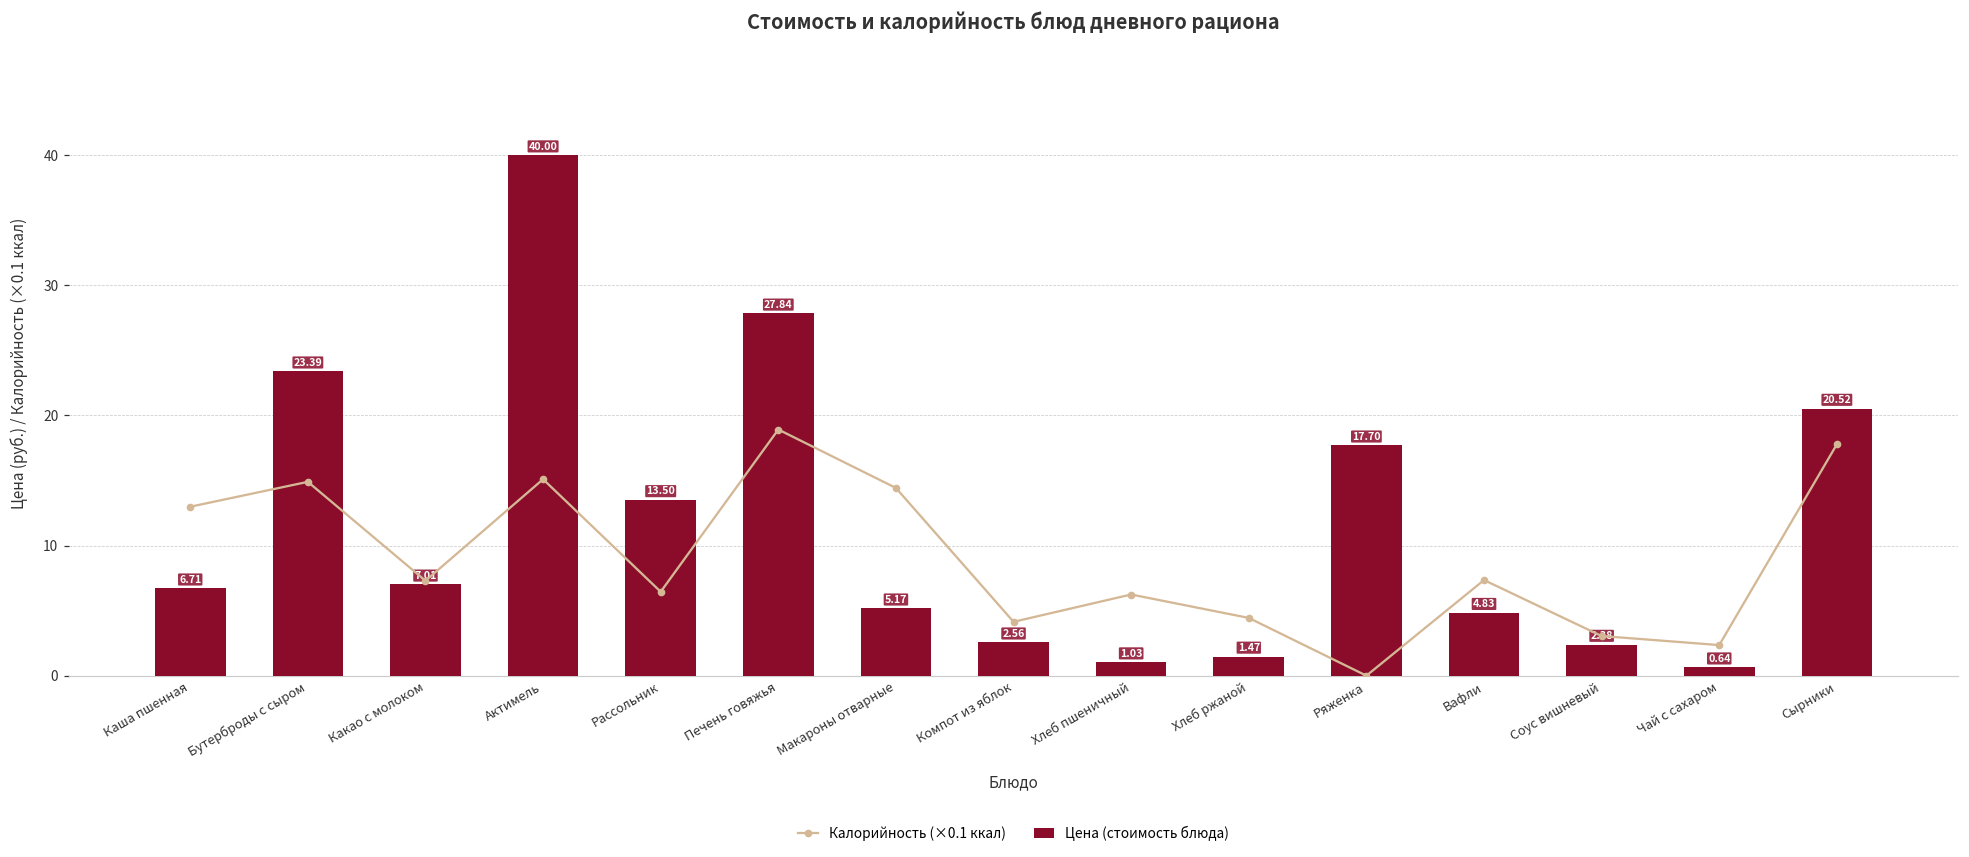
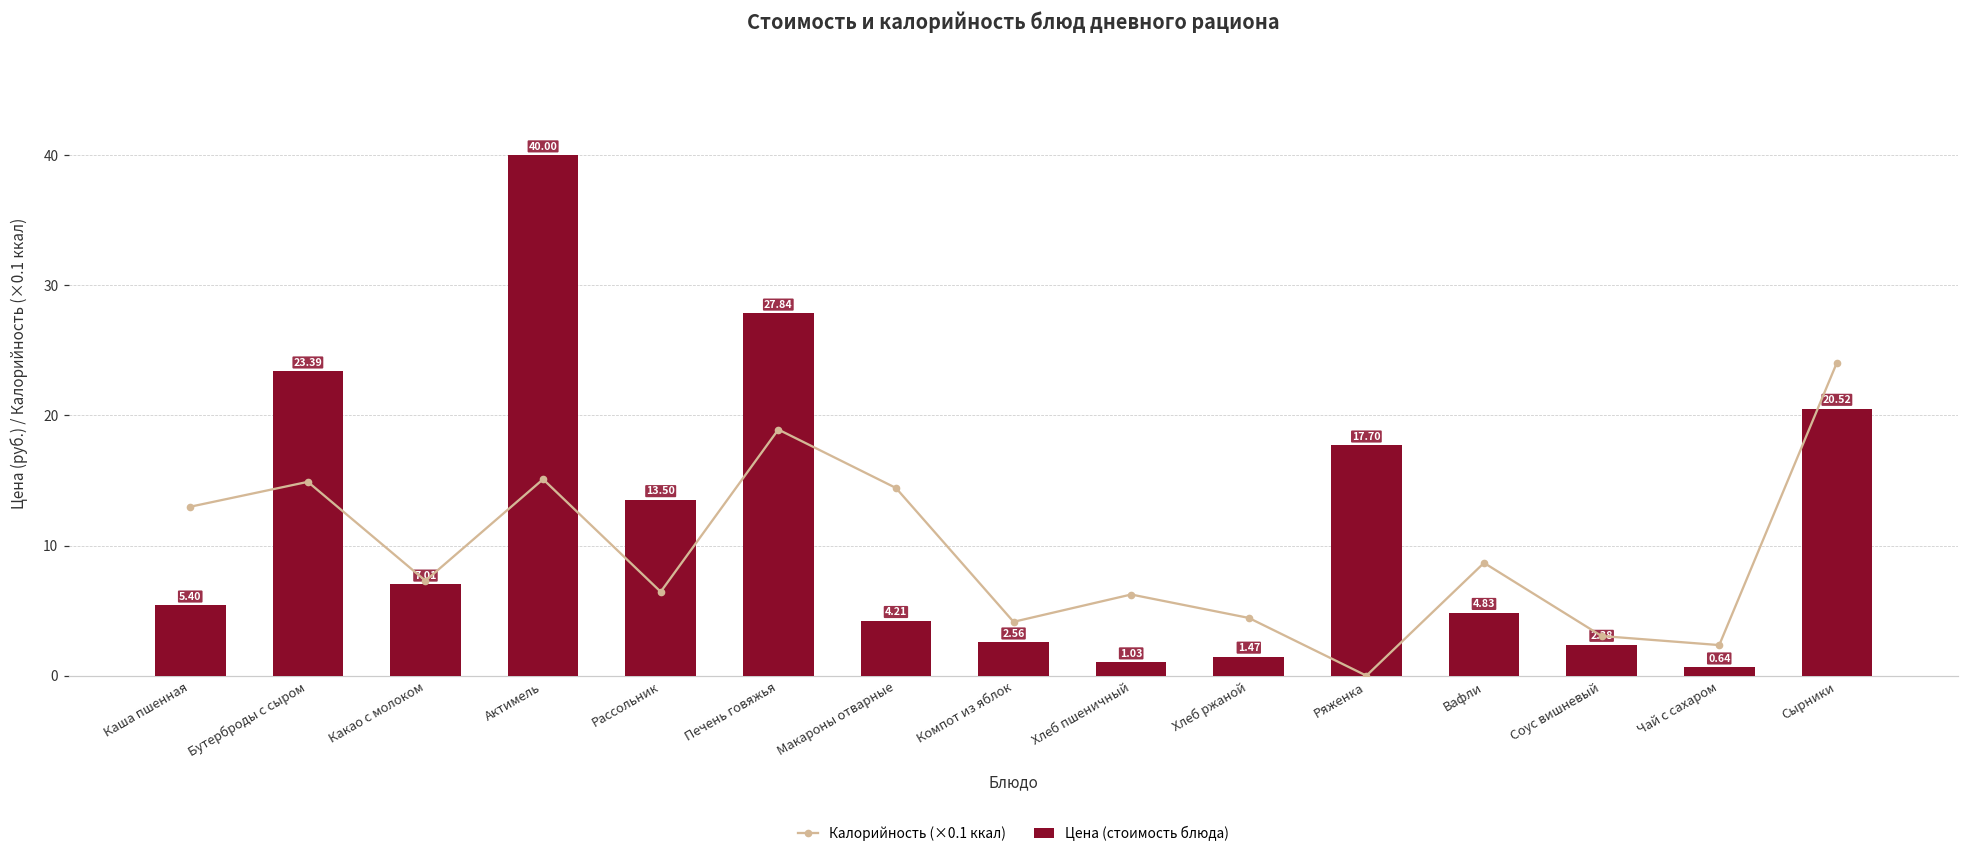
Цена (стоимость блюда), Каша пшенная: 6.71 -> 5.40
Цена (стоимость блюда), Макароны отварные: 5.17 -> 4.21
Калорийность (×0.1 ккал), Вафли: 7.4 -> 8.7
Калорийность (×0.1 ккал), Сырники: 17.8 -> 24.1
